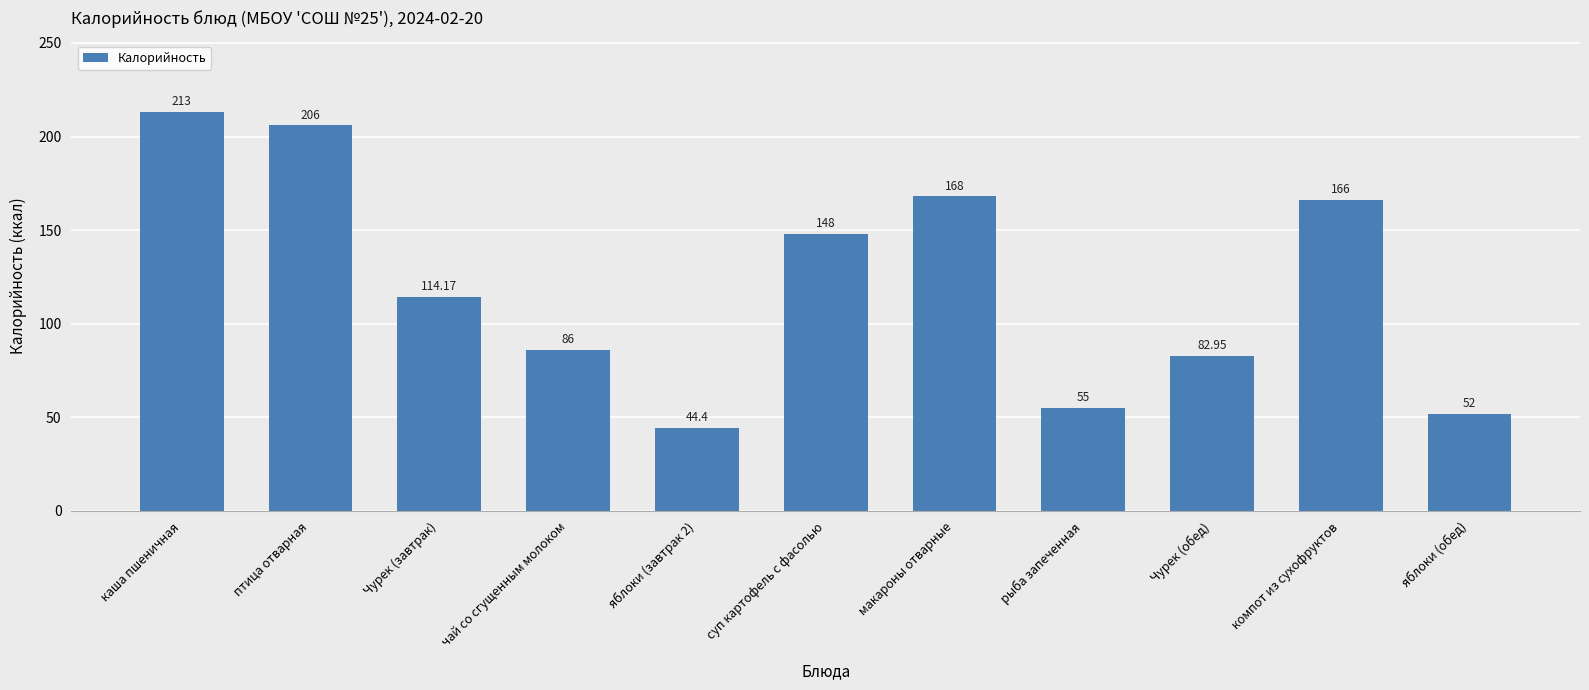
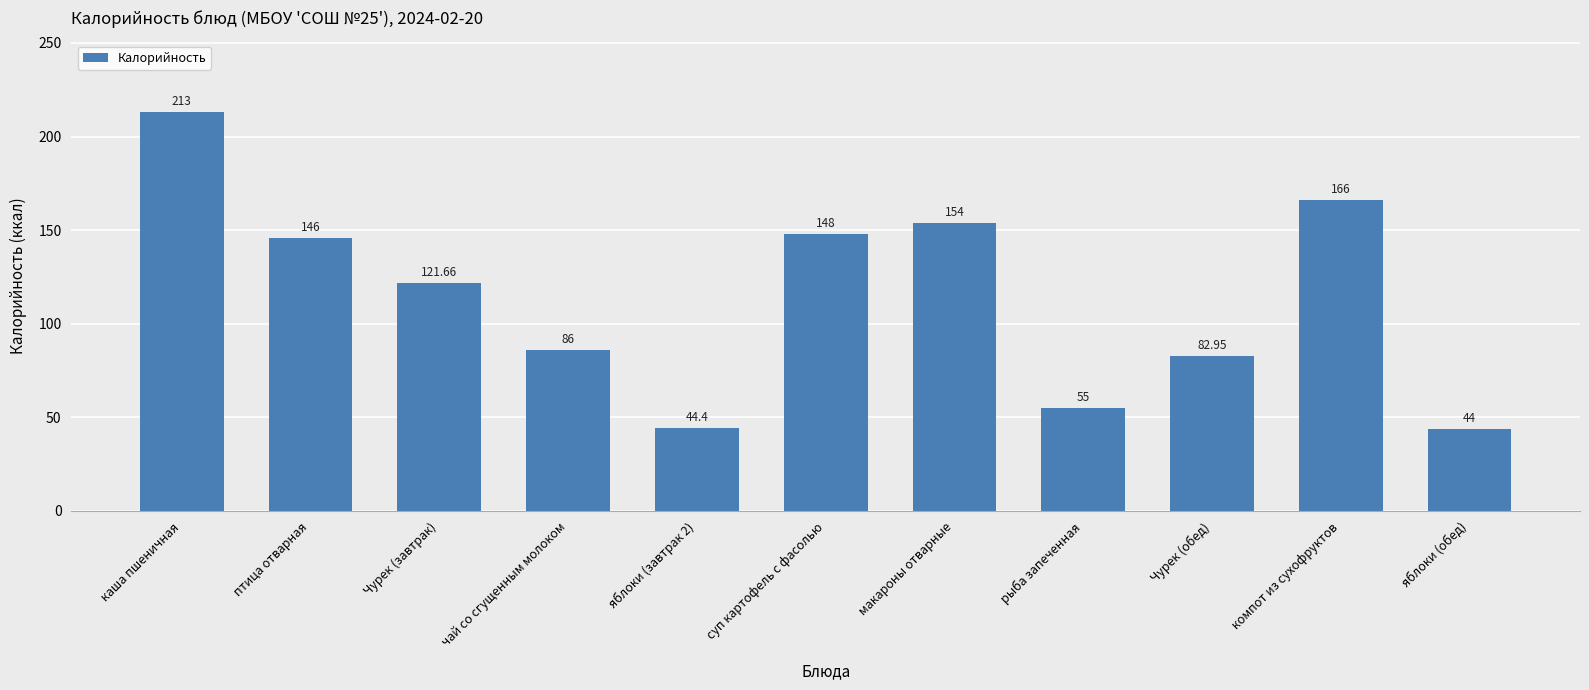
птица отварная: 206 -> 146
Чурек (завтрак): 114.17 -> 121.66
макароны отварные: 168 -> 154
яблоки (обед): 52 -> 44
